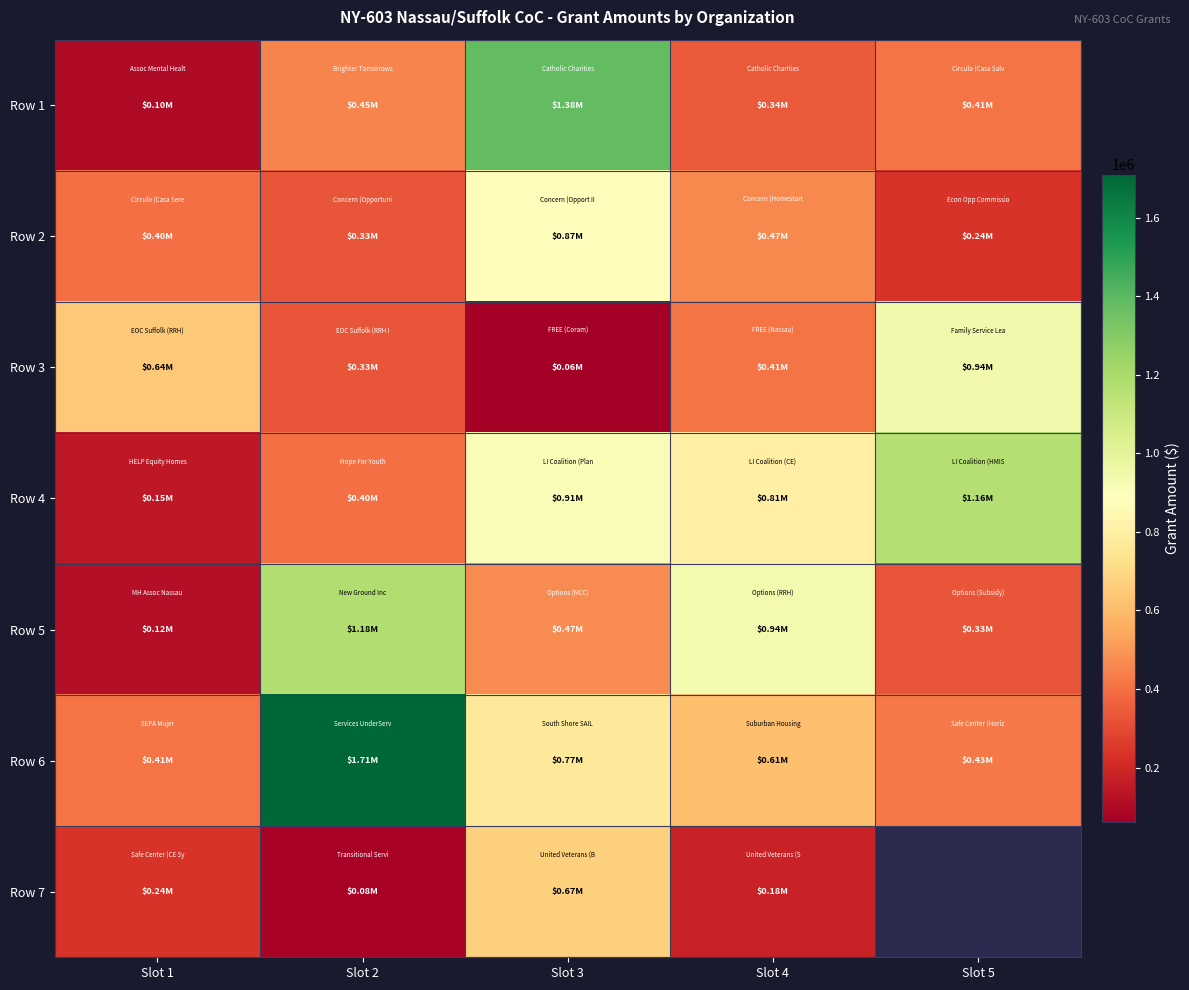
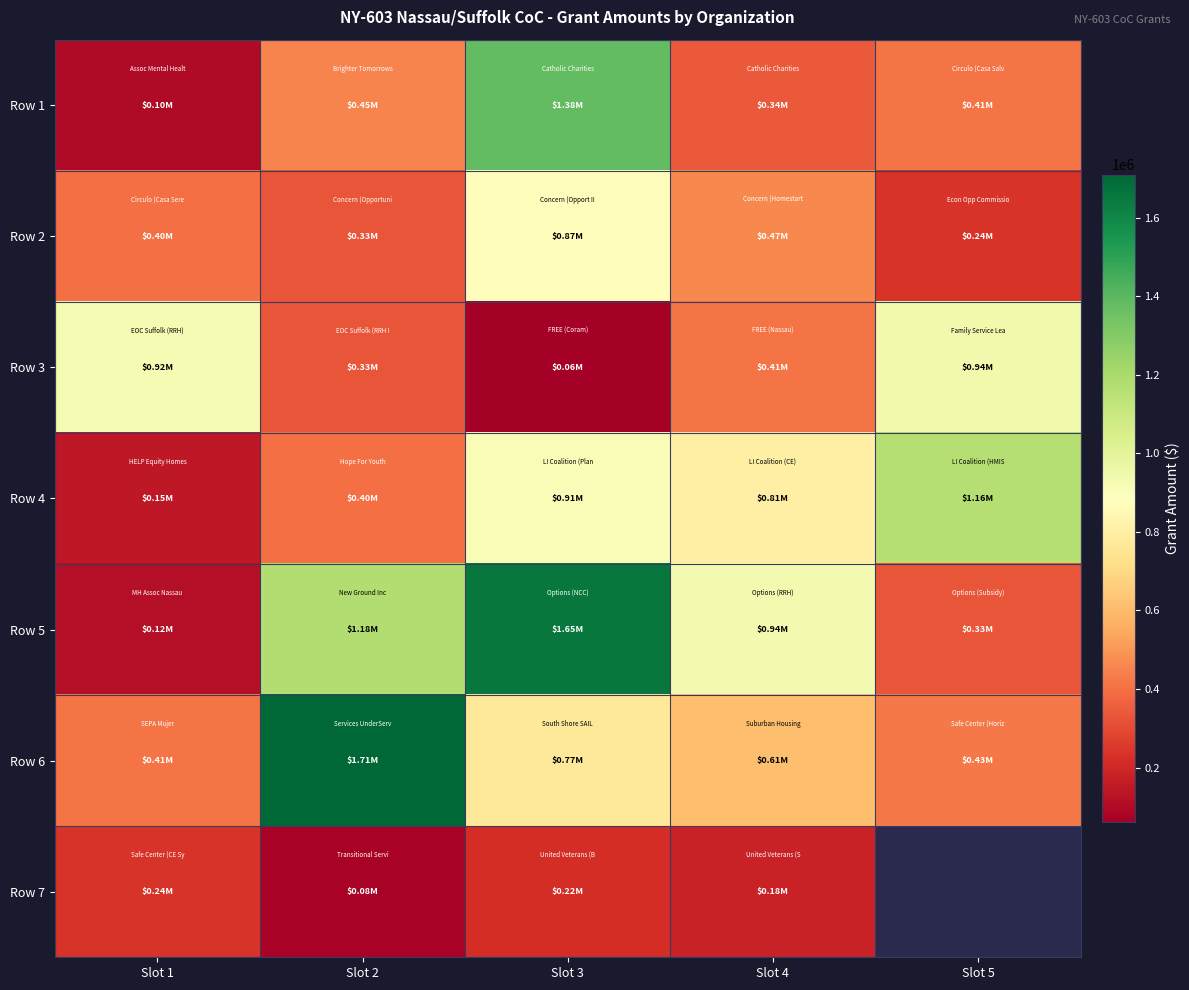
Row 3, Slot 1: $0.64M -> $0.92M
Row 5, Slot 3: $0.47M -> $1.65M
Row 7, Slot 3: $0.67M -> $0.22M
